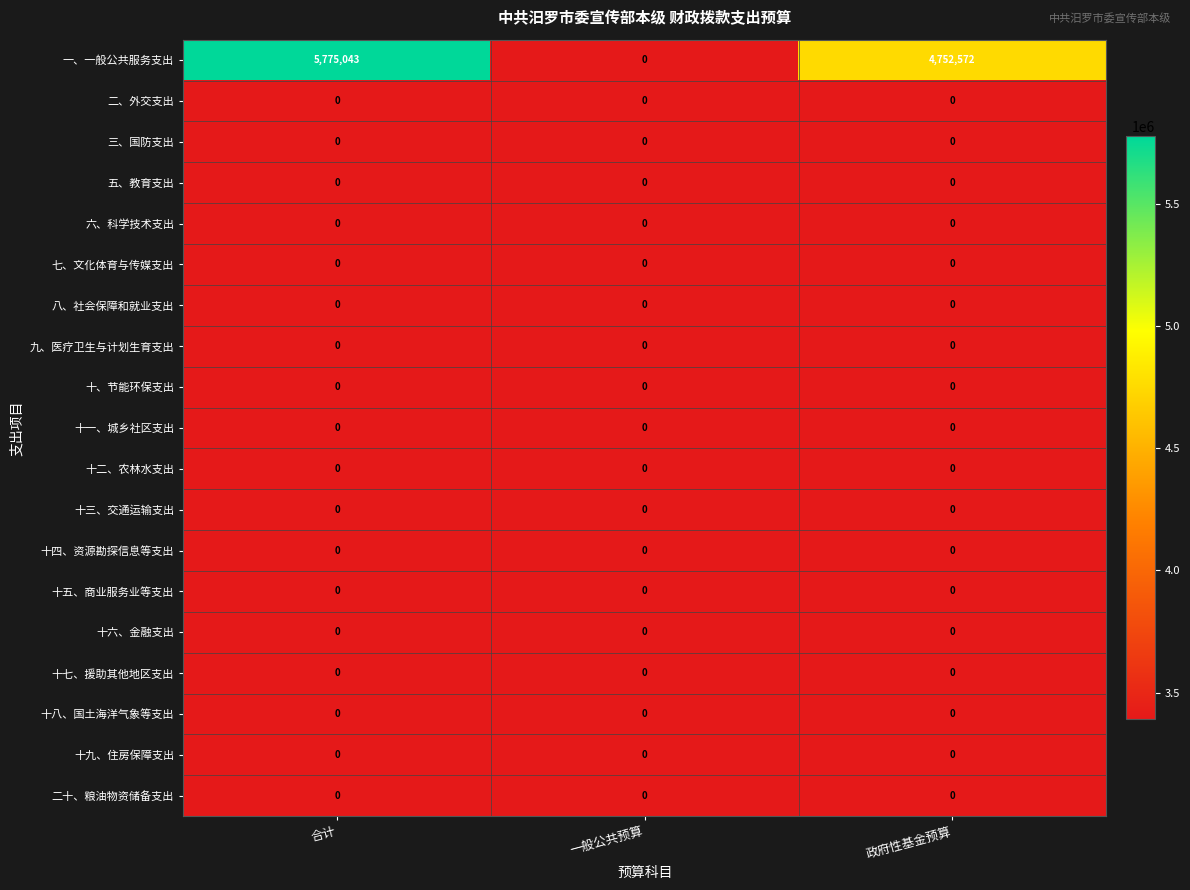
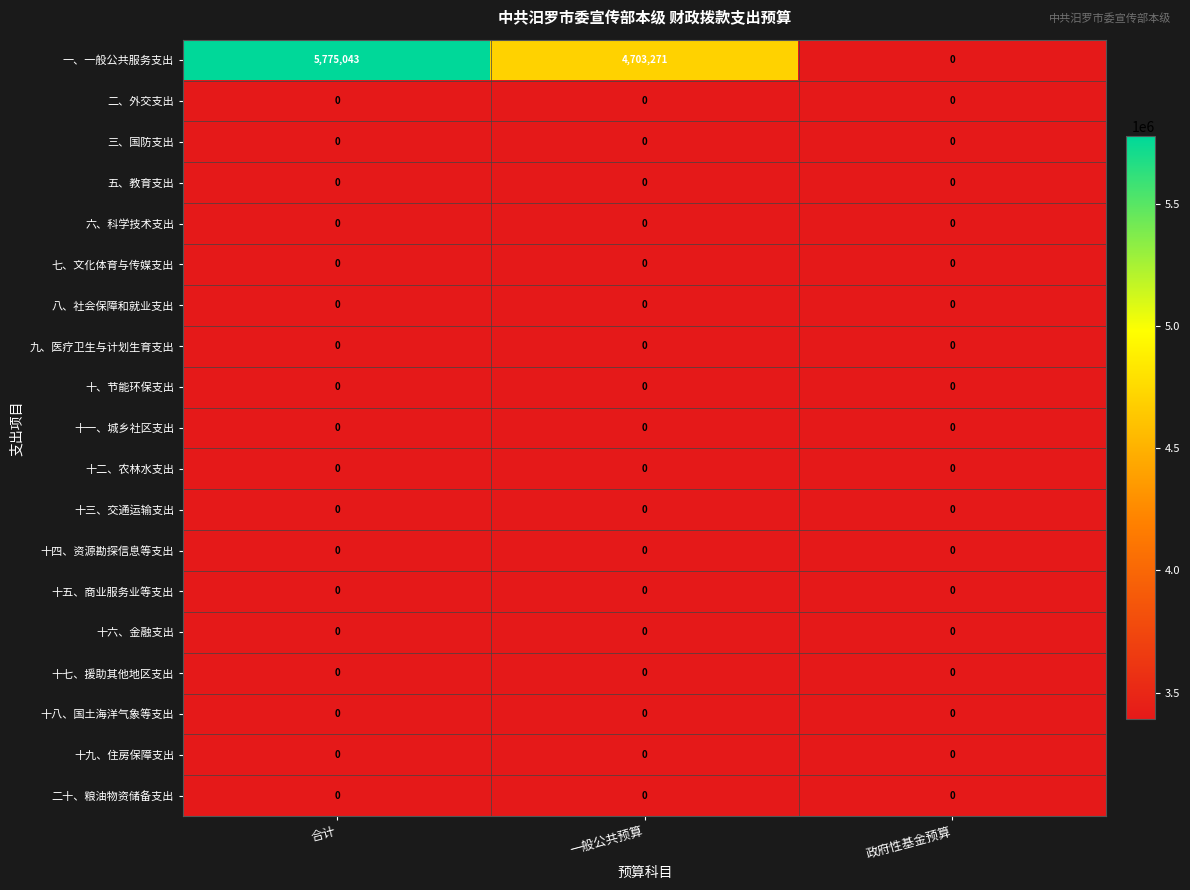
一、一般公共服务支出, 一般公共预算: 0 -> 4,703,271
一、一般公共服务支出, 政府性基金预算: 4,752,572 -> 0
